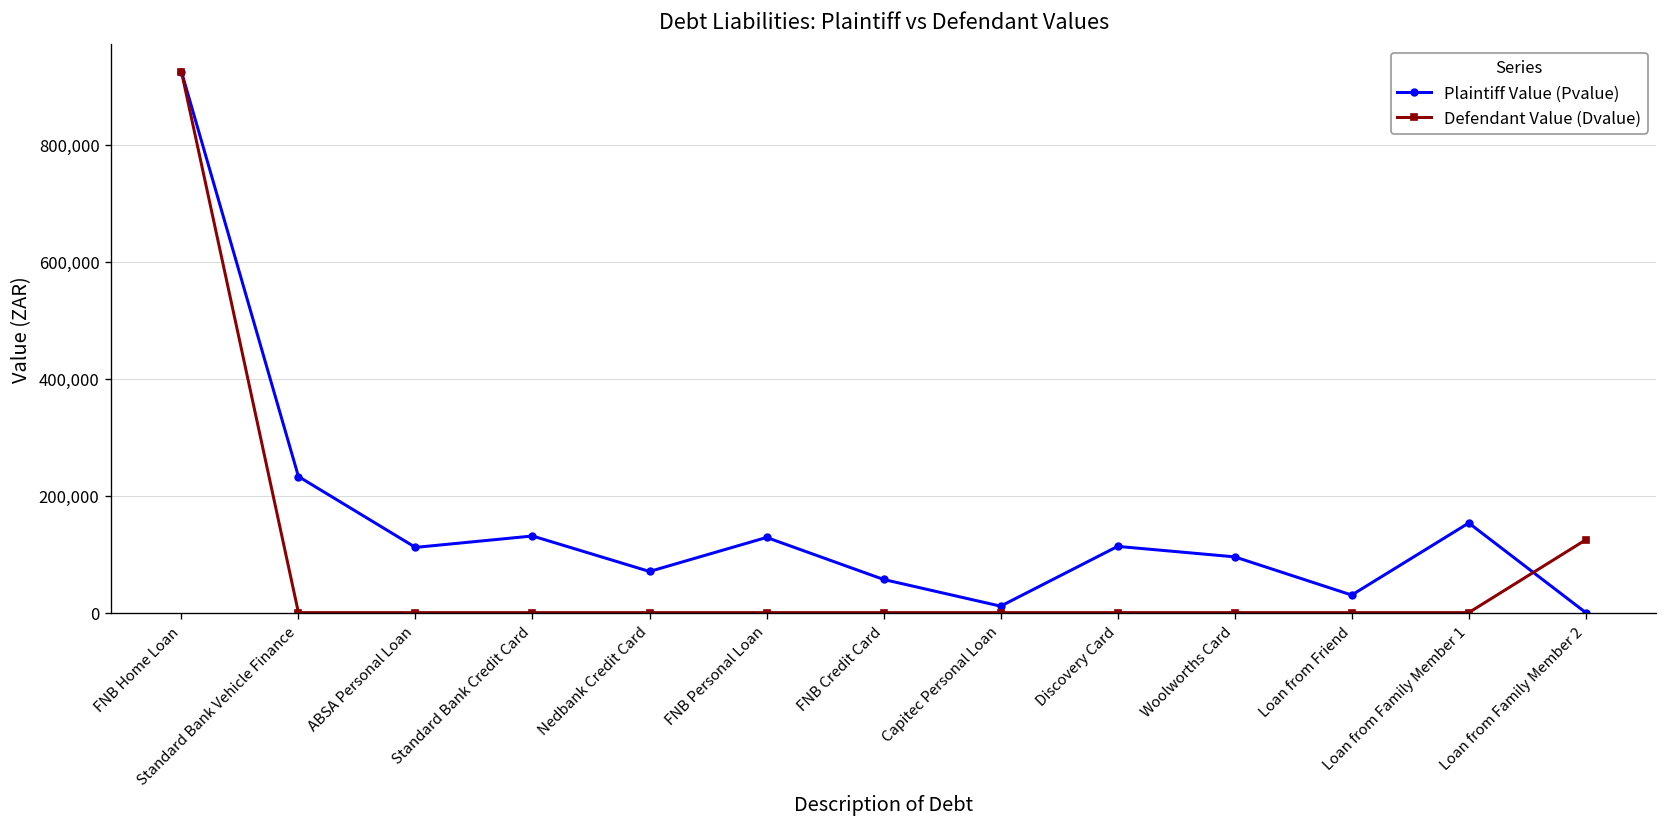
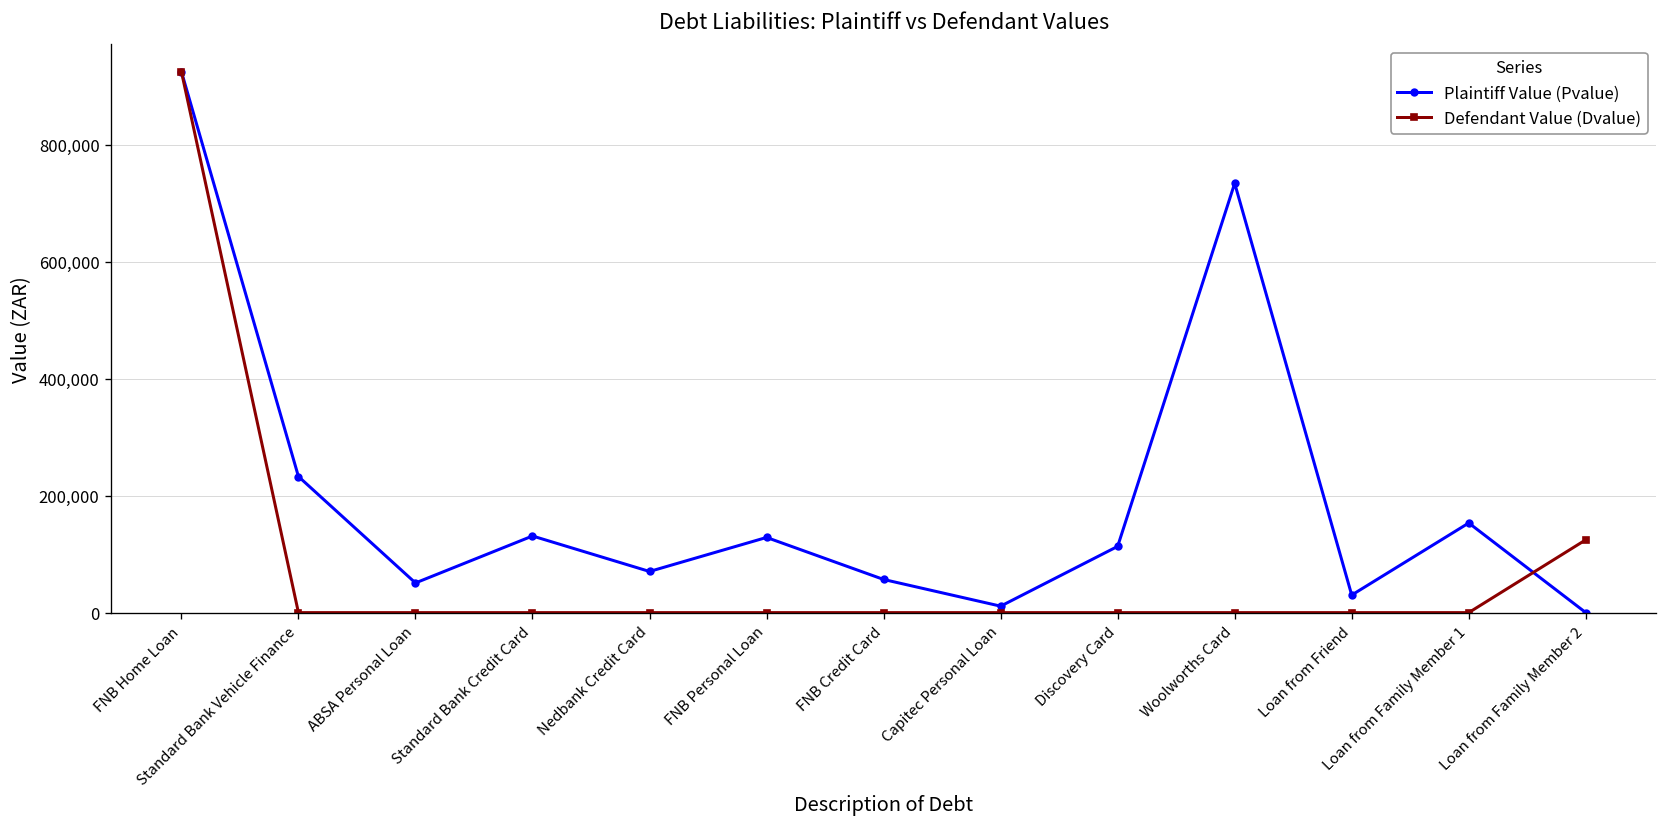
Plaintiff Value (Pvalue), ABSA Personal Loan: 110,000 -> 50,000
Plaintiff Value (Pvalue), Woolworths Card: 100,000 -> 730,000
